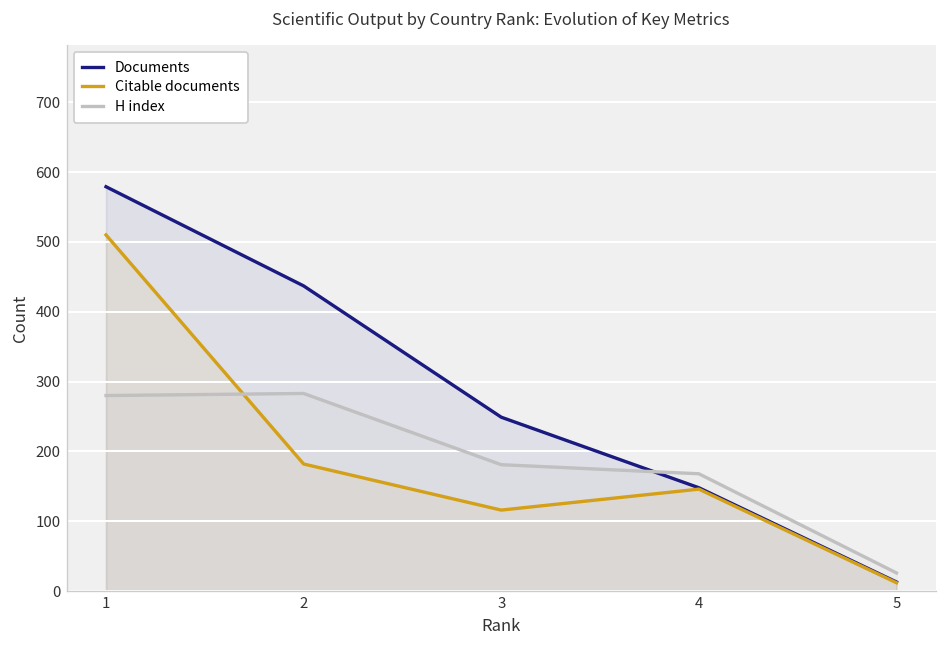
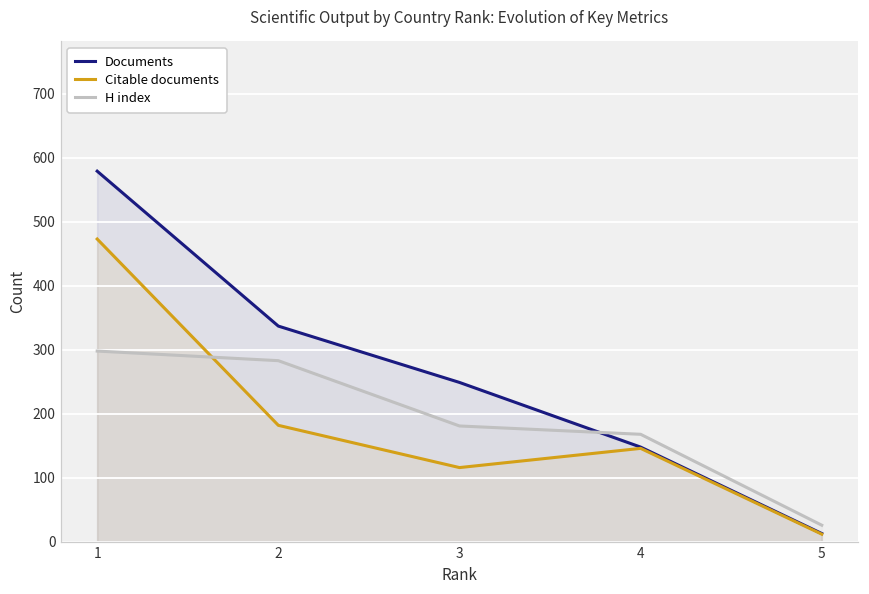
Citable documents, 1: 510 -> 470
H index, 1: 280 -> 300
Documents, 2: 440 -> 340
